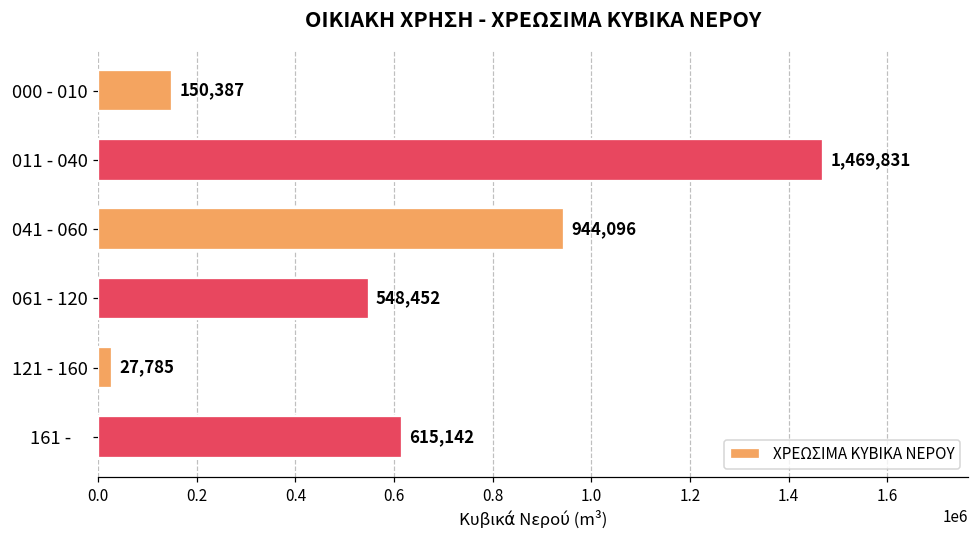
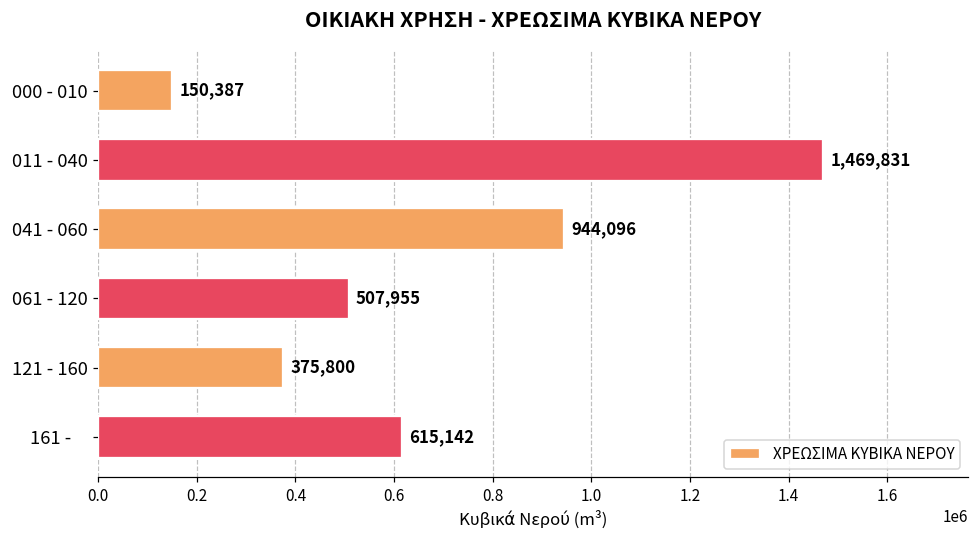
061 - 120: 548,452 -> 507,955
121 - 160: 27,785 -> 375,800
